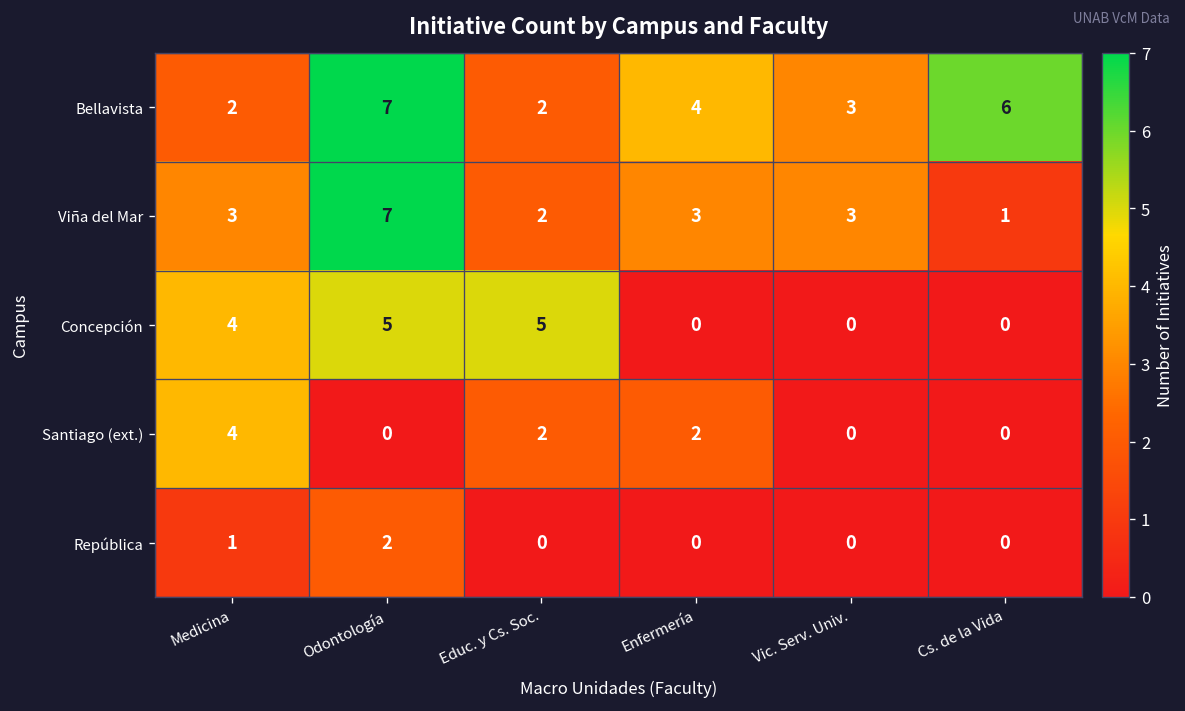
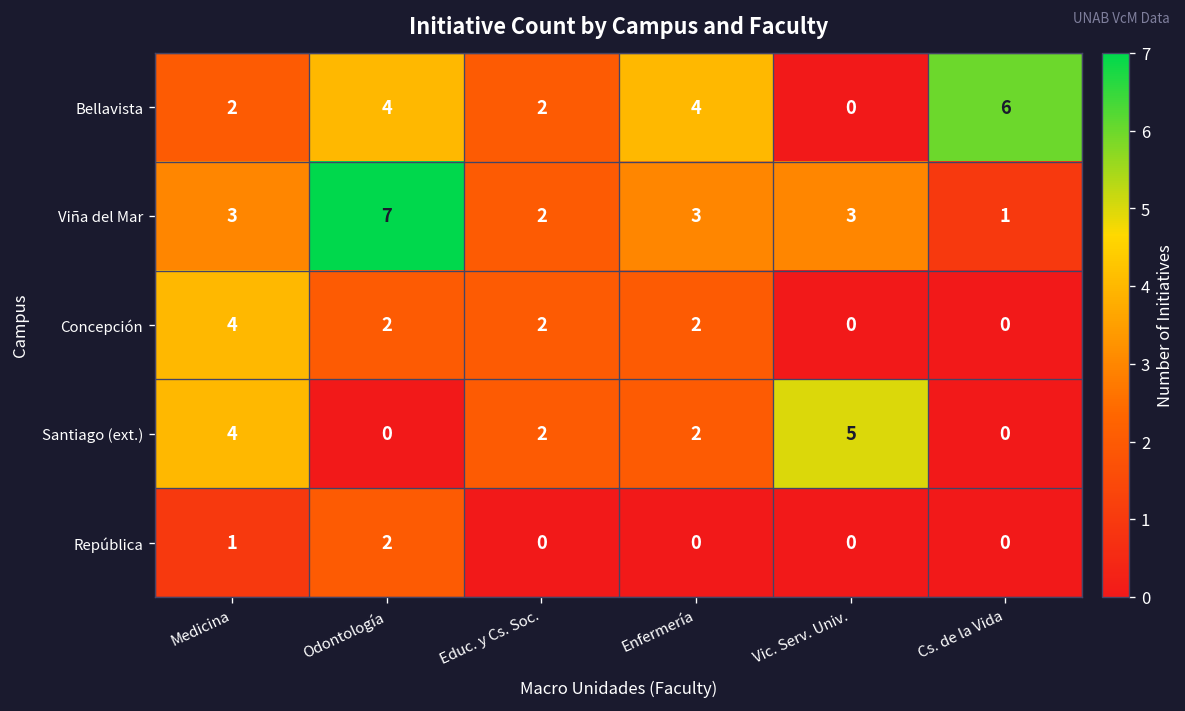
Bellavista, Odontología: 7 -> 4
Bellavista, Vic. Serv. Univ.: 3 -> 0
Concepción, Odontología: 5 -> 2
Concepción, Educ. y Cs. Soc.: 5 -> 2
Concepción, Enfermería: 0 -> 2
Santiago (ext.), Vic. Serv. Univ.: 0 -> 5
